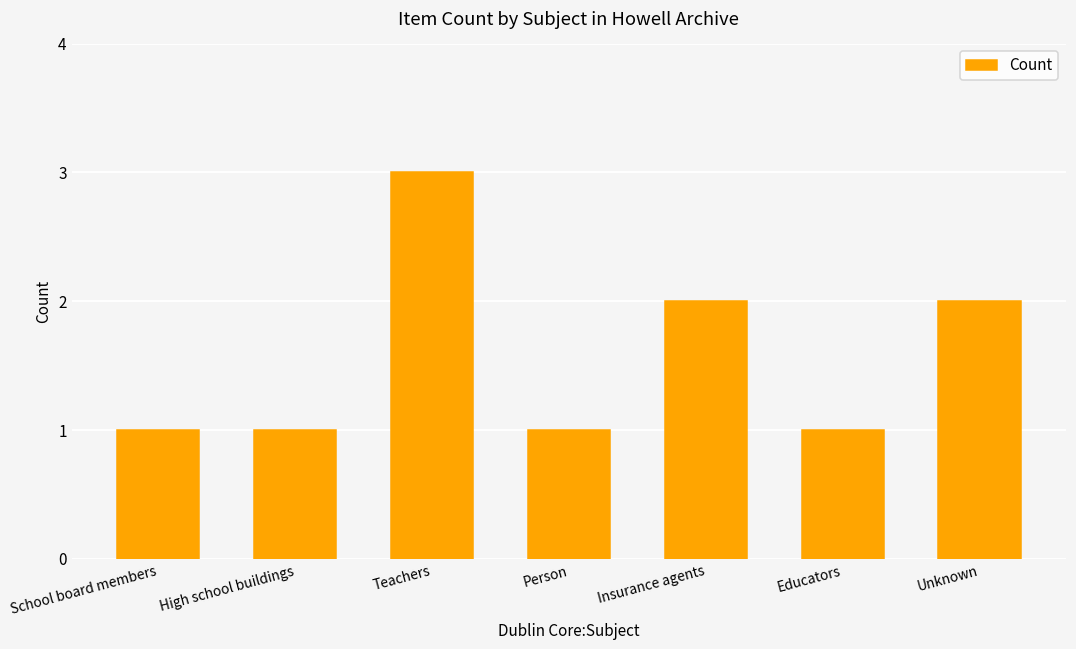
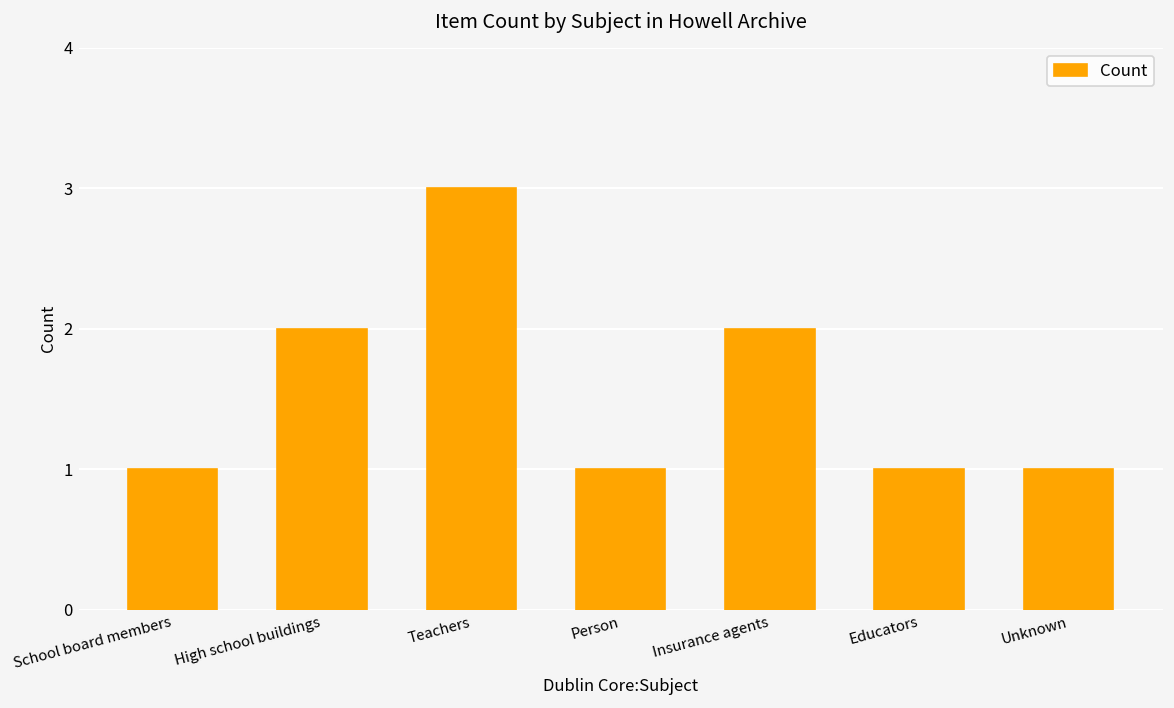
High school buildings: 1 -> 2
Unknown: 2 -> 1
